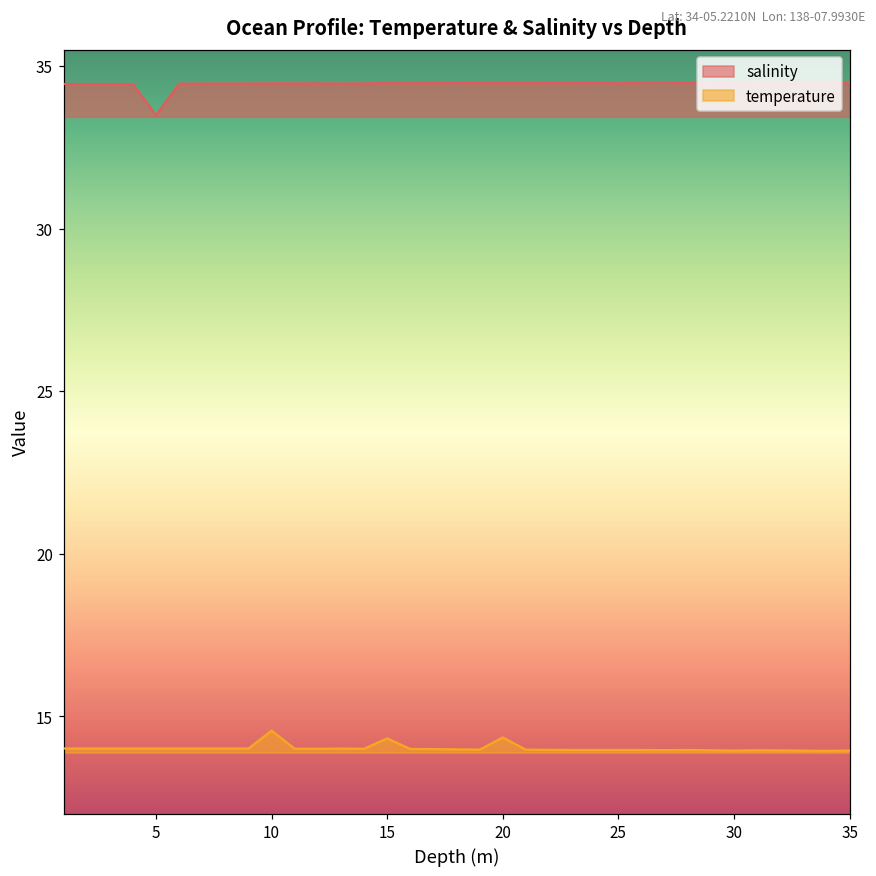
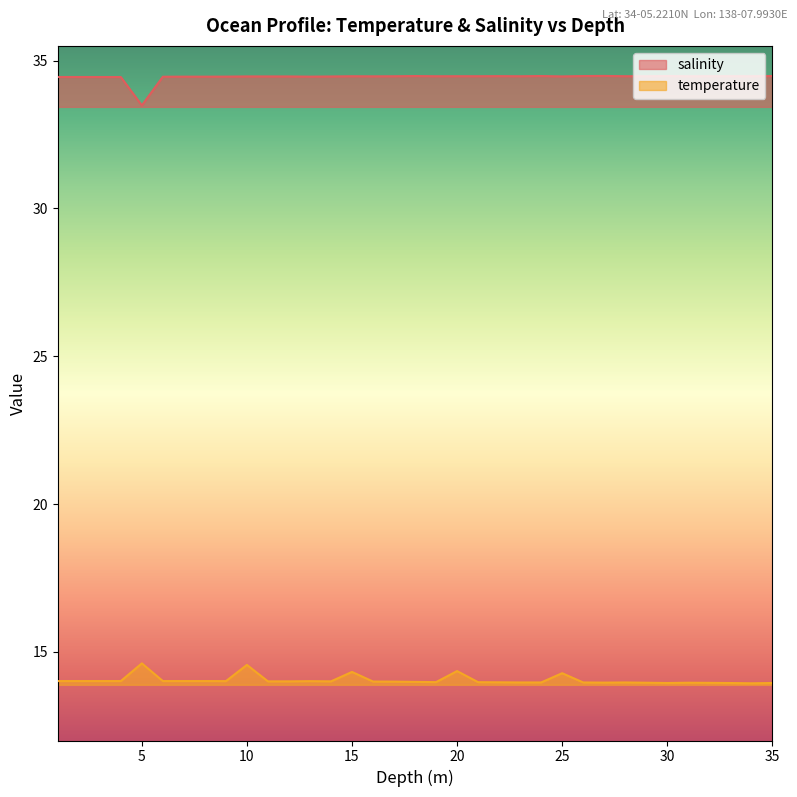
temperature, 5: 14.0 -> 14.6
temperature, 25: 14.0 -> 14.3
